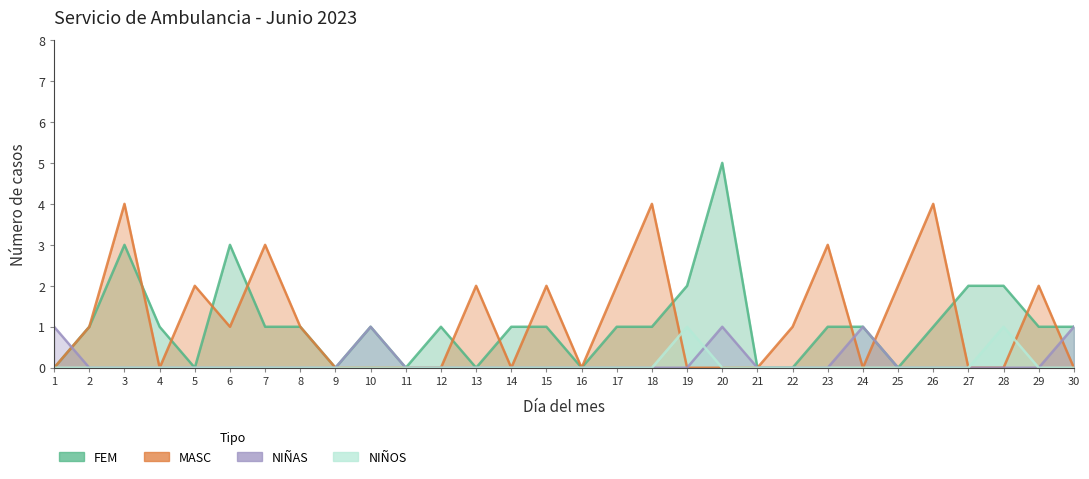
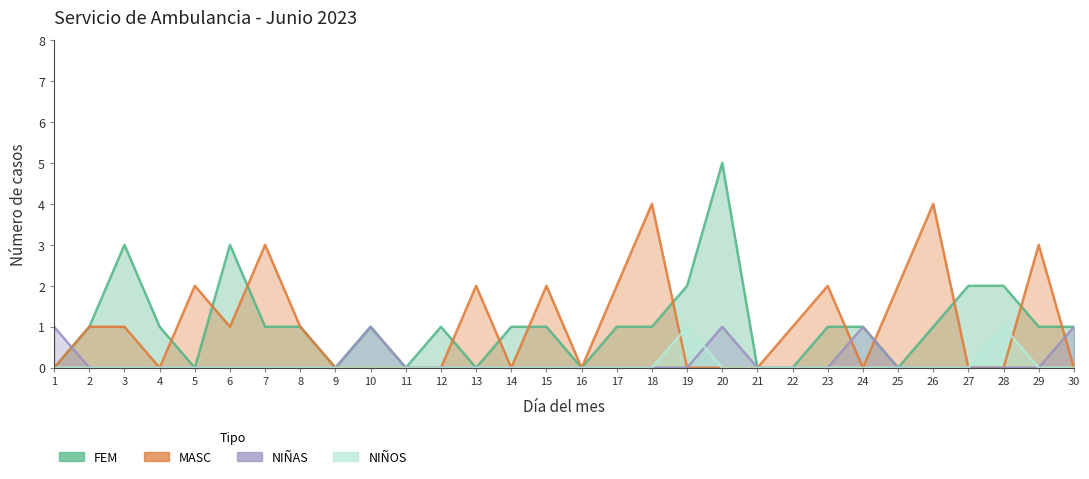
MASC, 3: 4 -> 1
MASC, 23: 3 -> 2
MASC, 29: 2 -> 3
